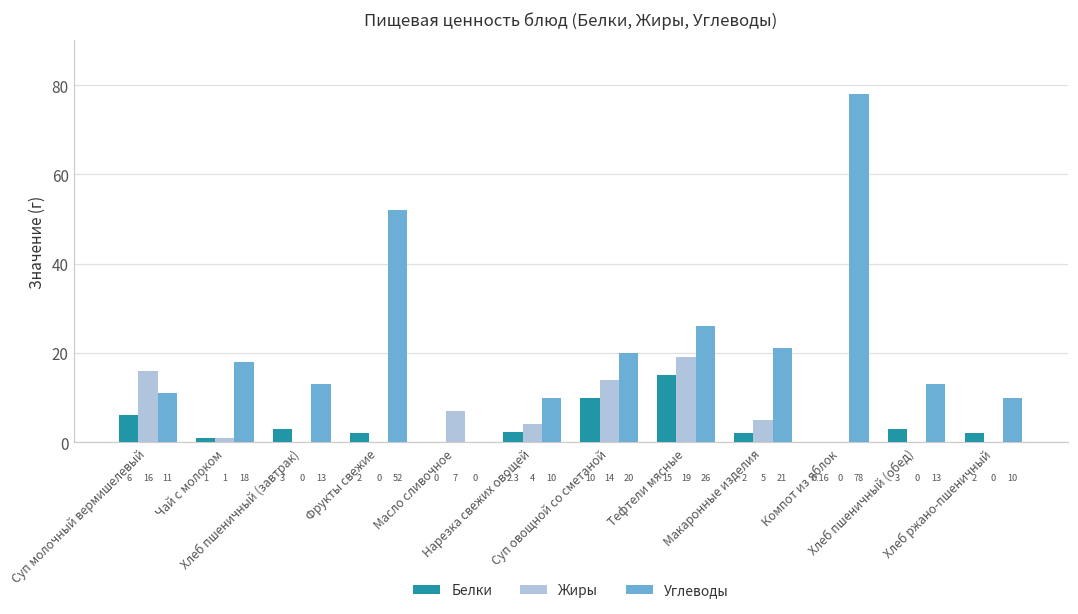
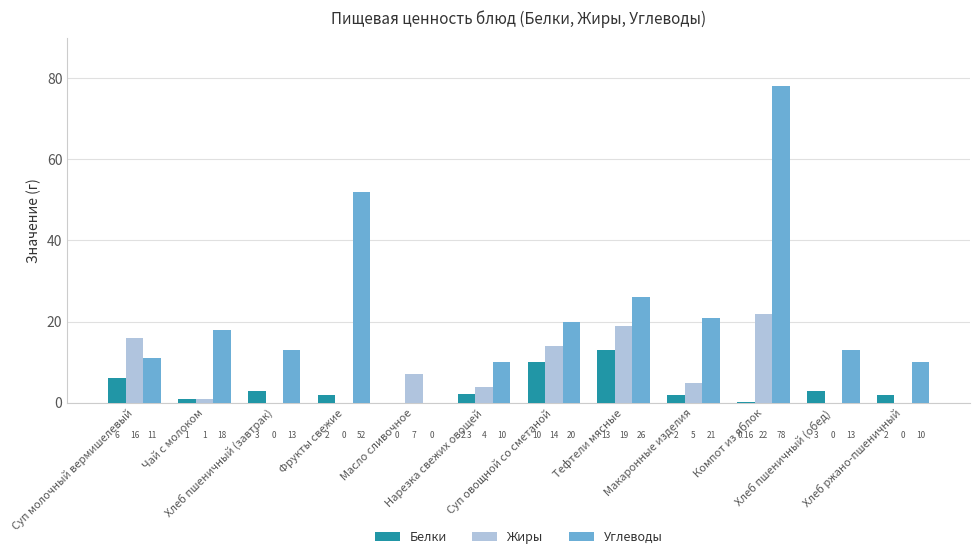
Белки, Тефтели мясные: 15 -> 13
Жиры, Компот из яблок: 0 -> 22
